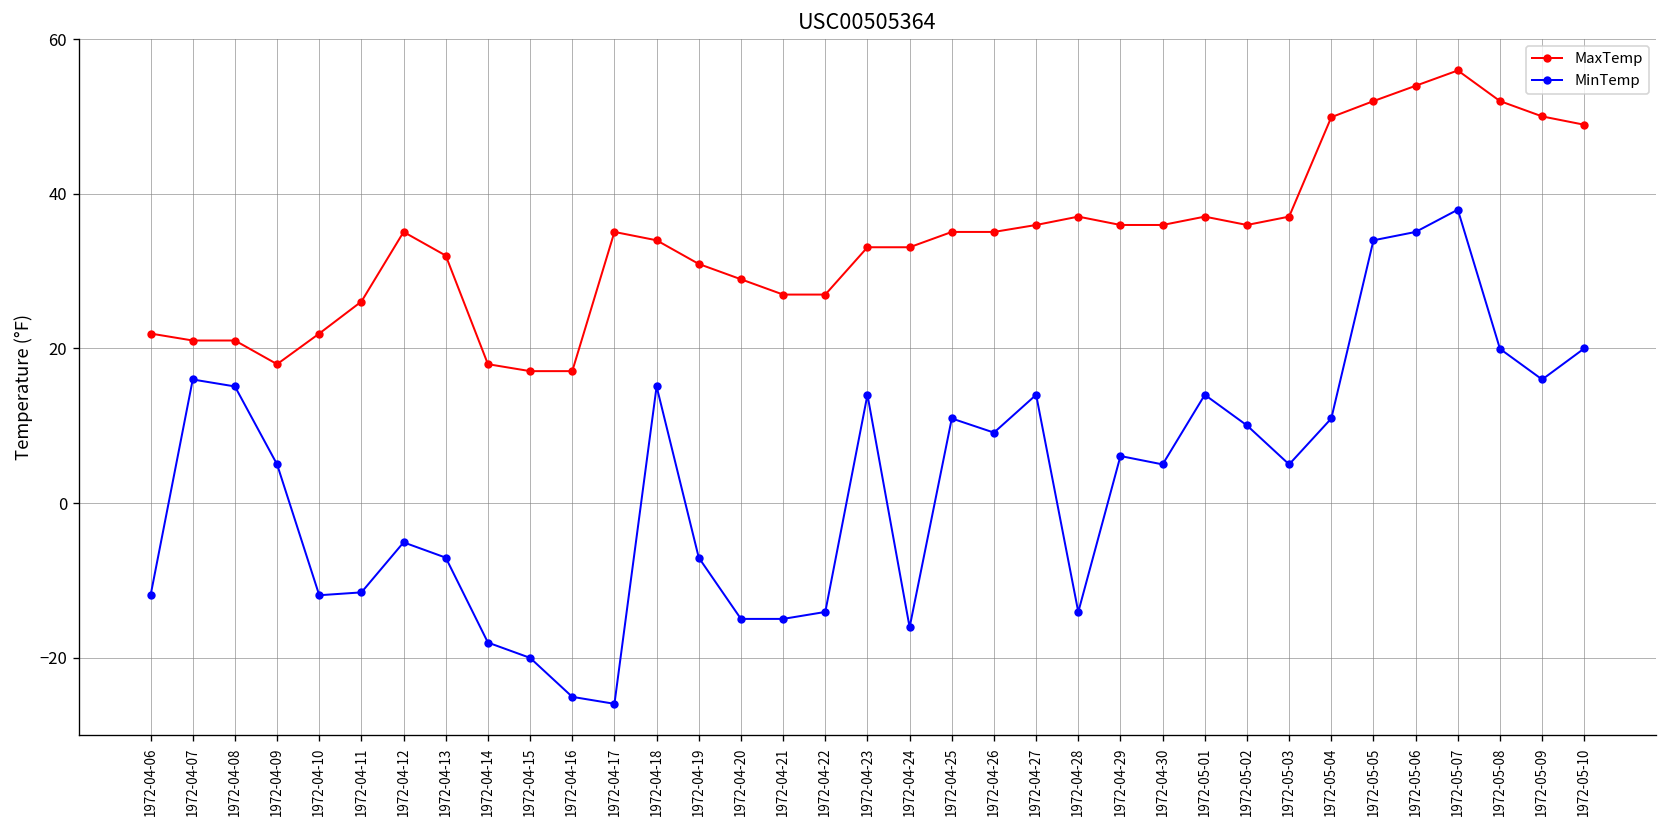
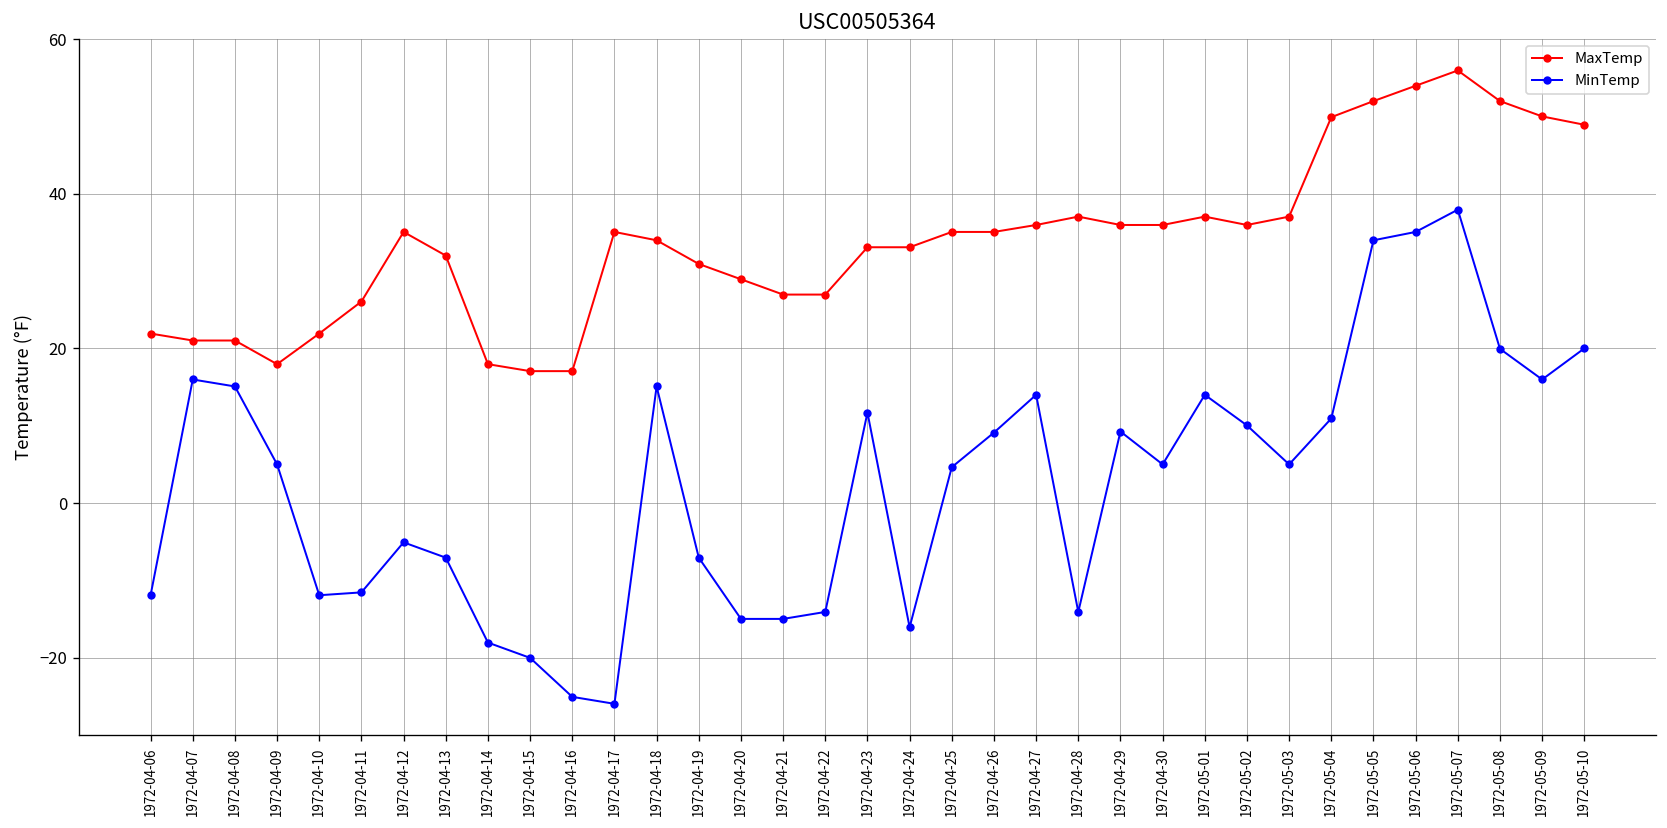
MinTemp, 1972-04-23: 14 -> 12
MinTemp, 1972-04-25: 11 -> 5
MinTemp, 1972-04-29: 6 -> 9
